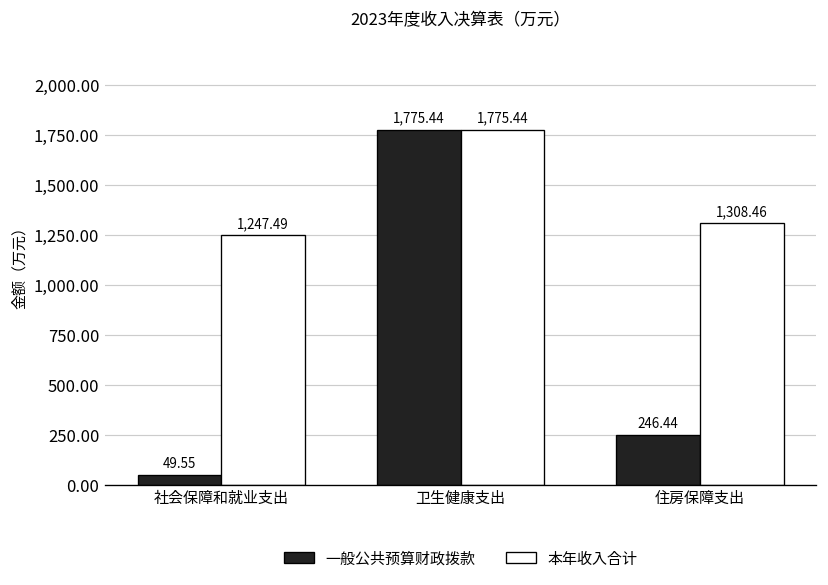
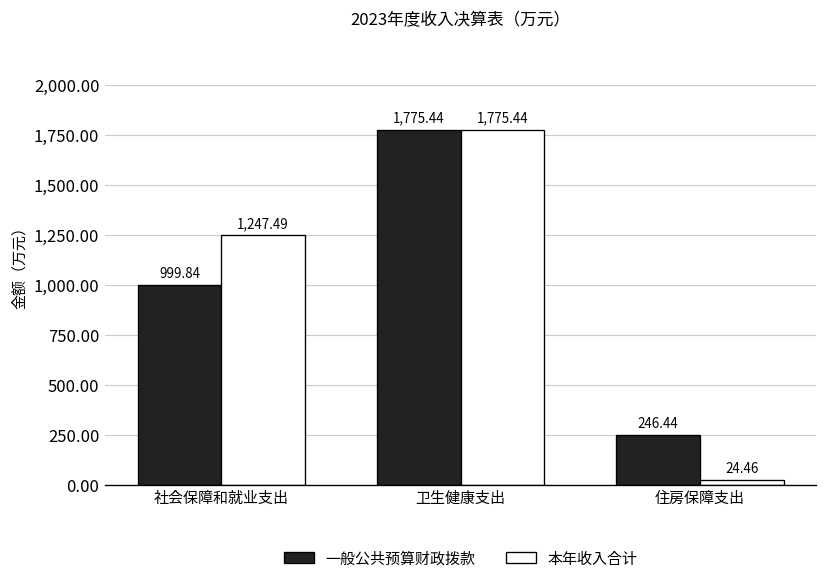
一般公共预算财政拨款, 社会保障和就业支出: 49.55 -> 999.84
本年收入合计, 住房保障支出: 1,308.46 -> 24.46
